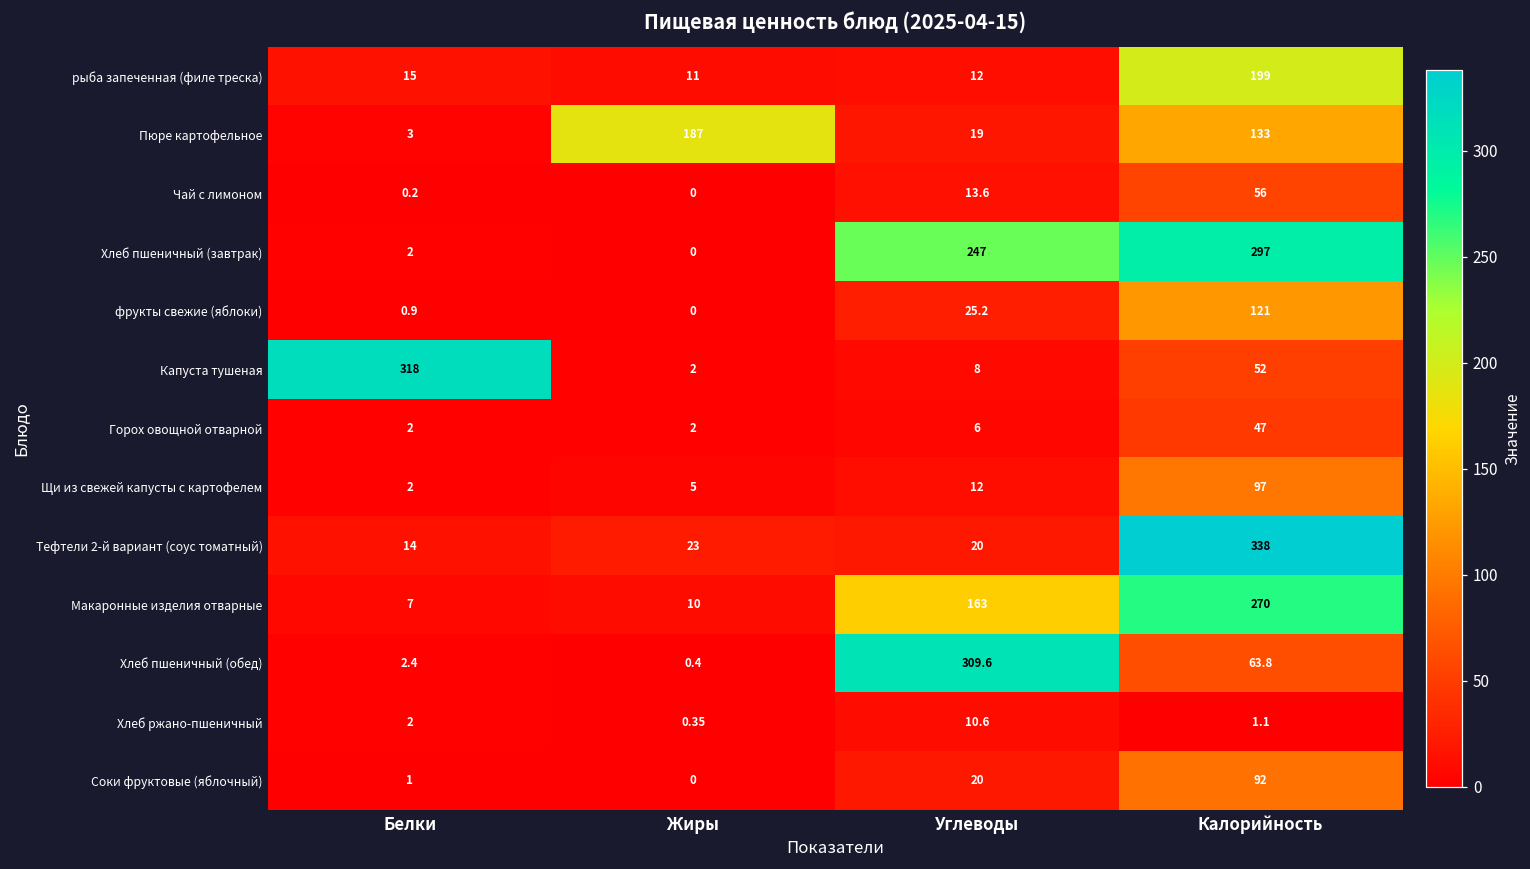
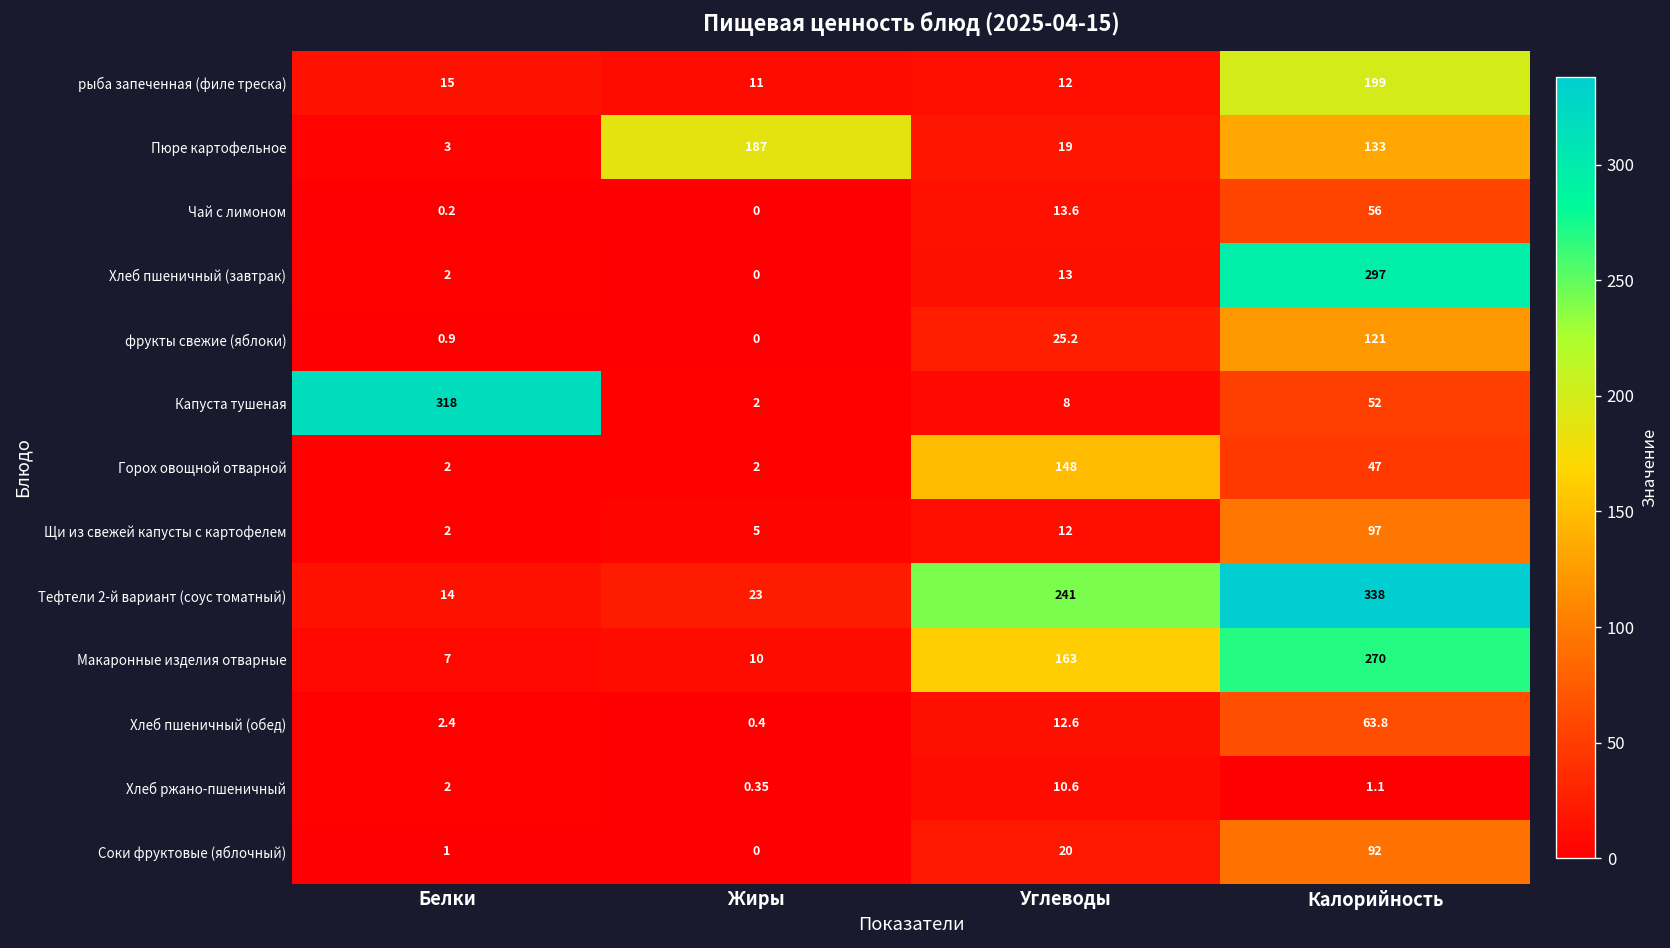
Хлеб пшеничный (завтрак), Углеводы: 247 -> 13
Горох овощной отварной, Углеводы: 6 -> 148
Тефтели 2-й вариант (соус томатный), Углеводы: 20 -> 241
Хлеб пшеничный (обед), Углеводы: 309.6 -> 12.6
